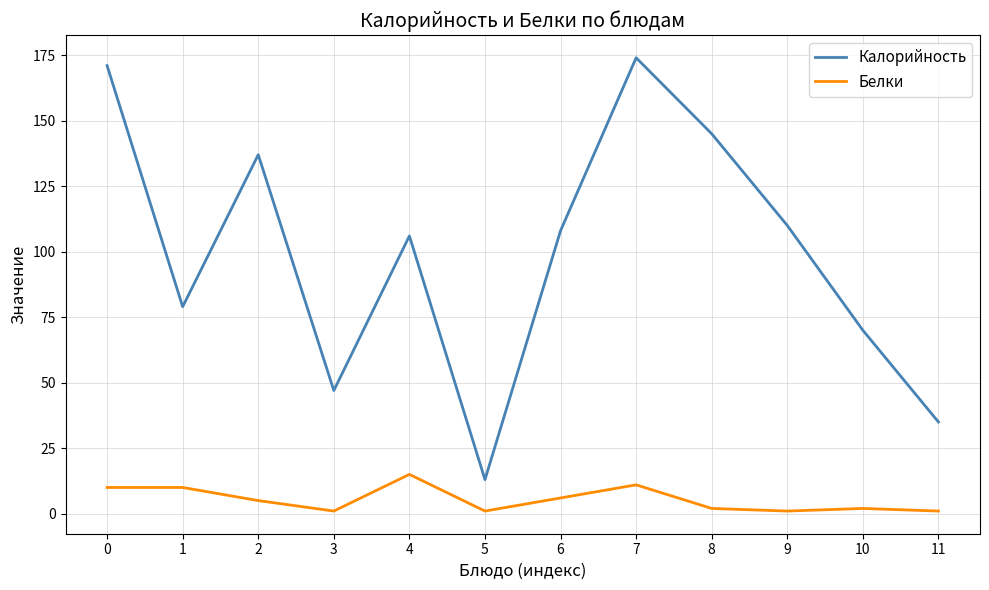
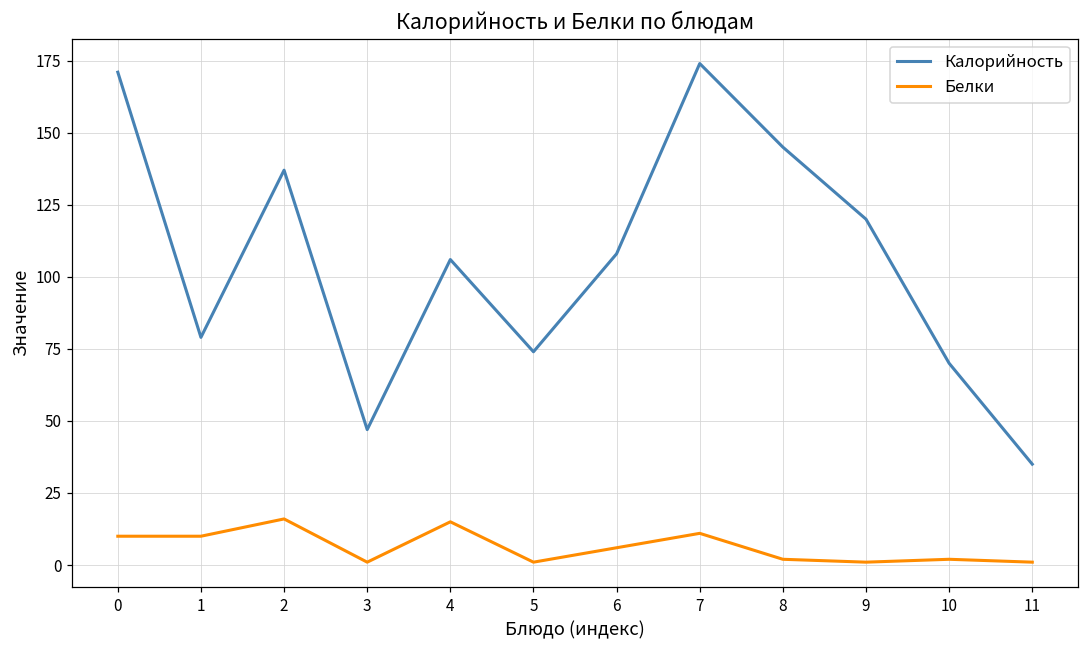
Белки, 2: 5 -> 16
Калорийность, 5: 13 -> 74
Калорийность, 9: 110 -> 120
